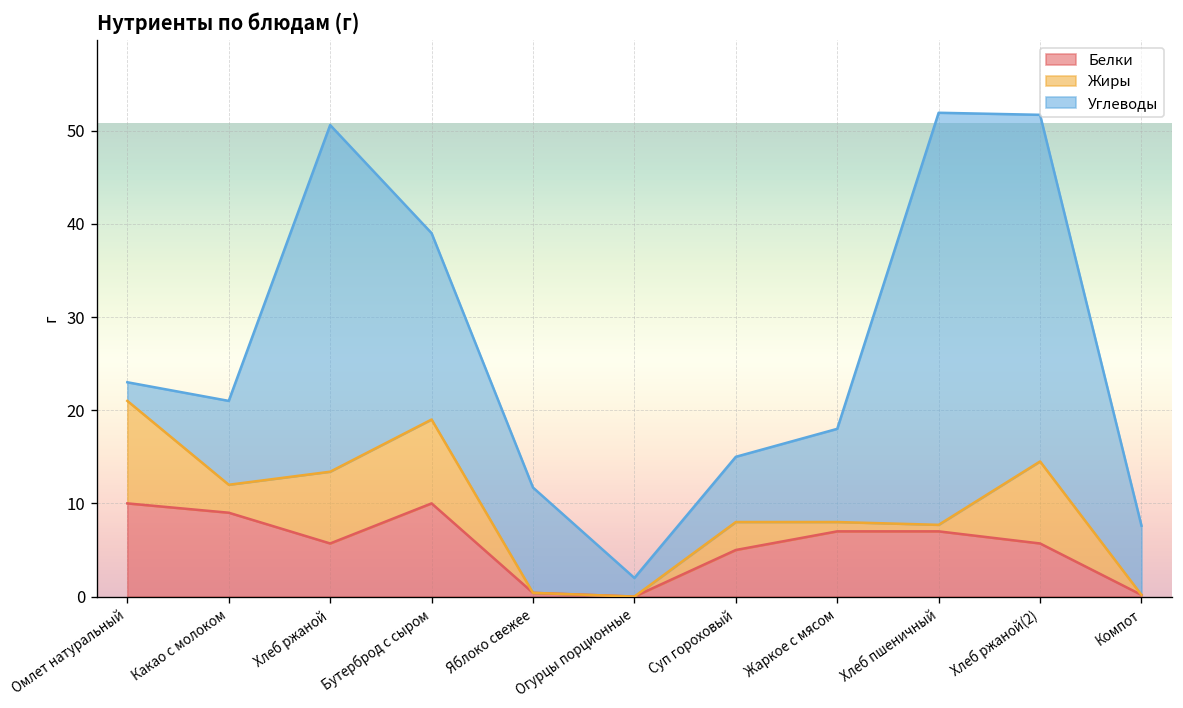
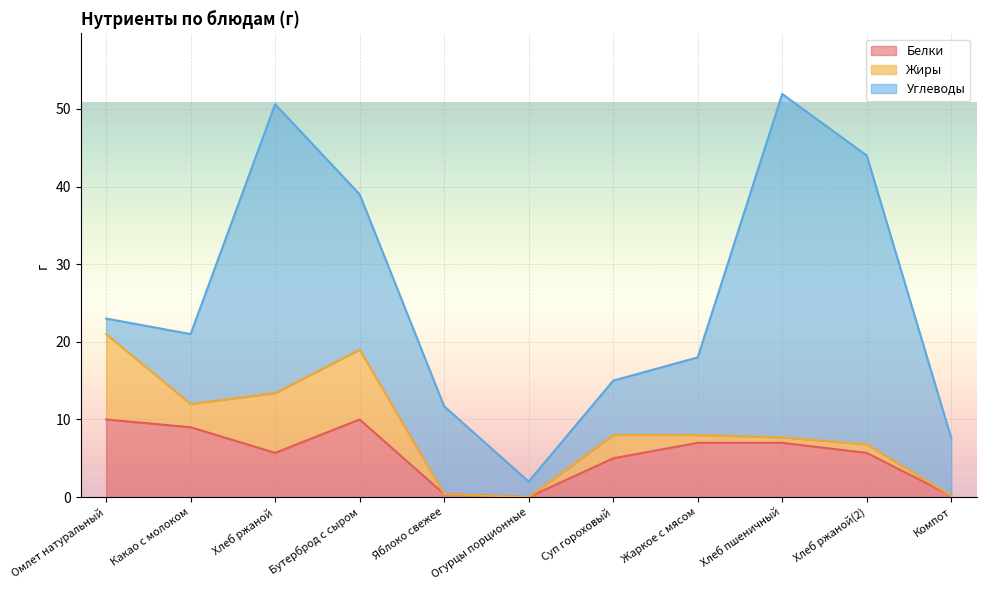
Жиры, Хлеб ржаной(2): 9 -> 1
